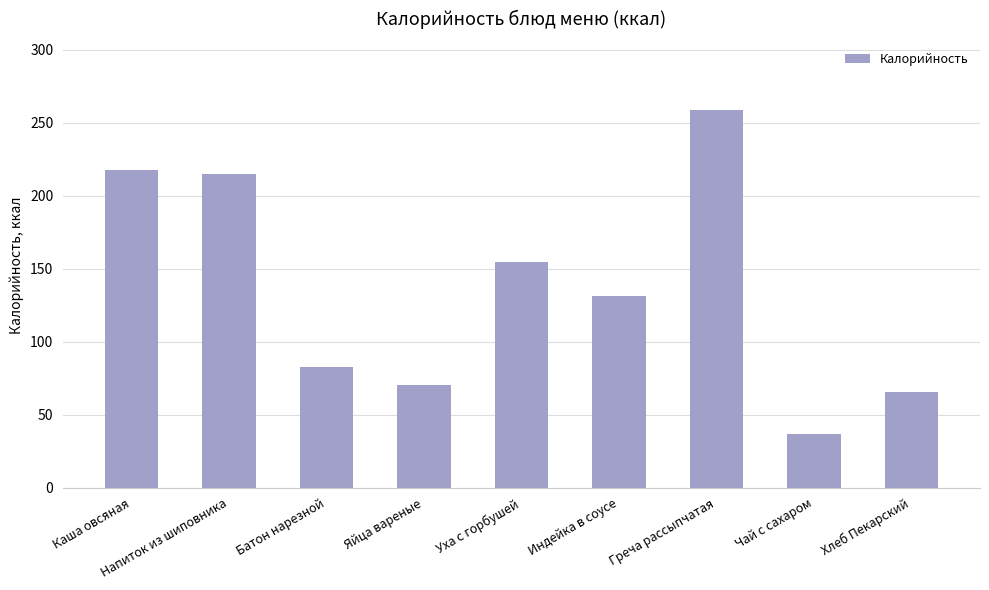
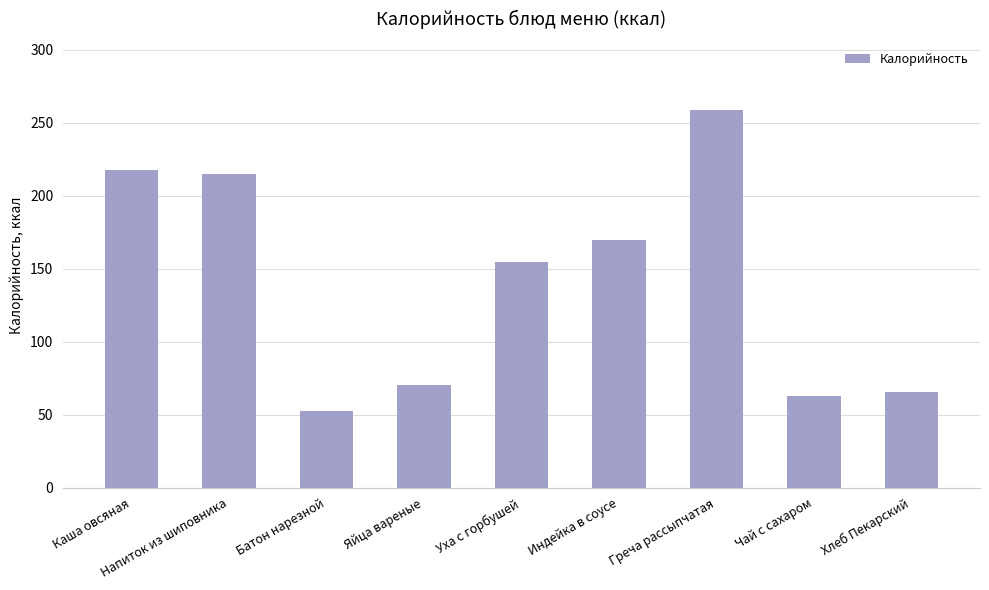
Батон нарезной: 83 -> 52
Индейка в соусе: 131 -> 170
Чай с сахаром: 37 -> 63
